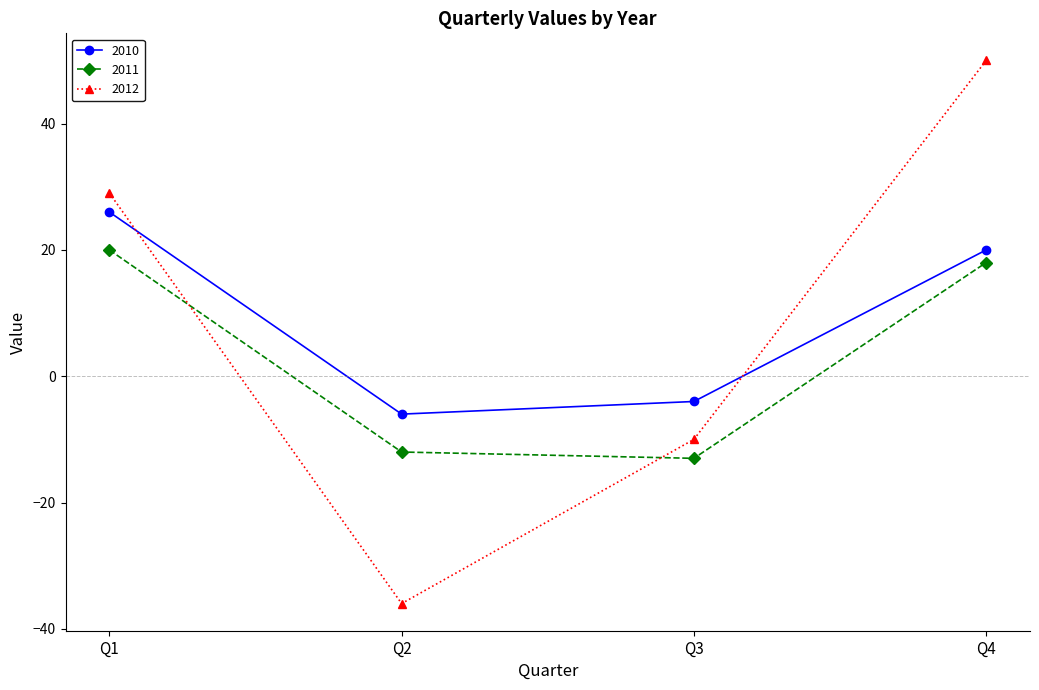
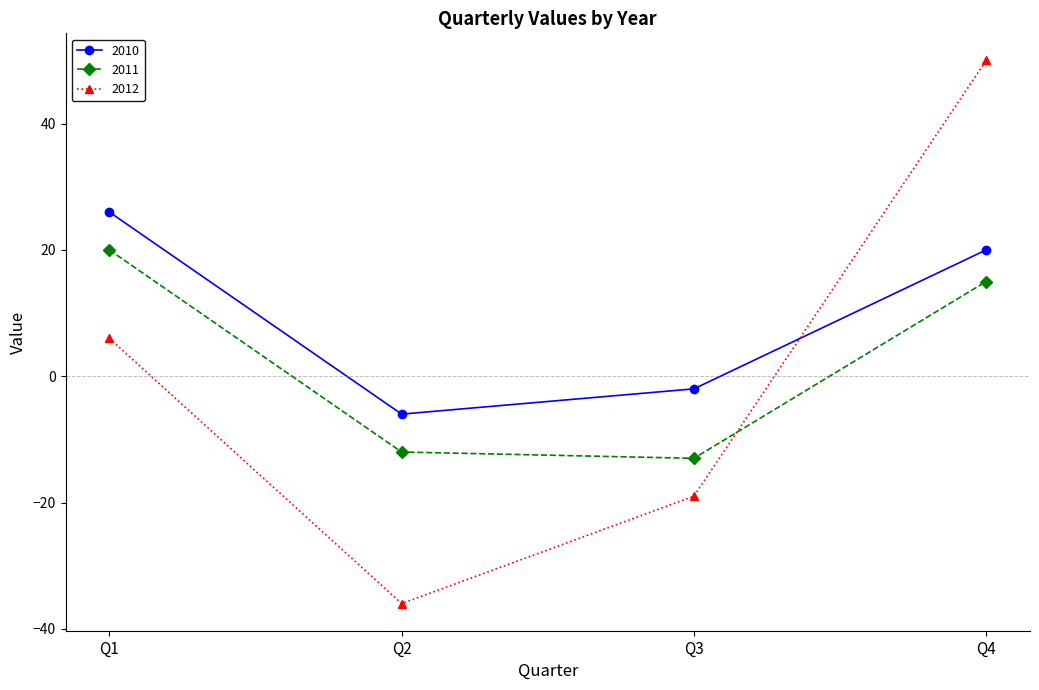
2012, Q1: 29 -> 6
2010, Q3: -4 -> -2
2012, Q3: -10 -> -19
2011, Q4: 18 -> 15
